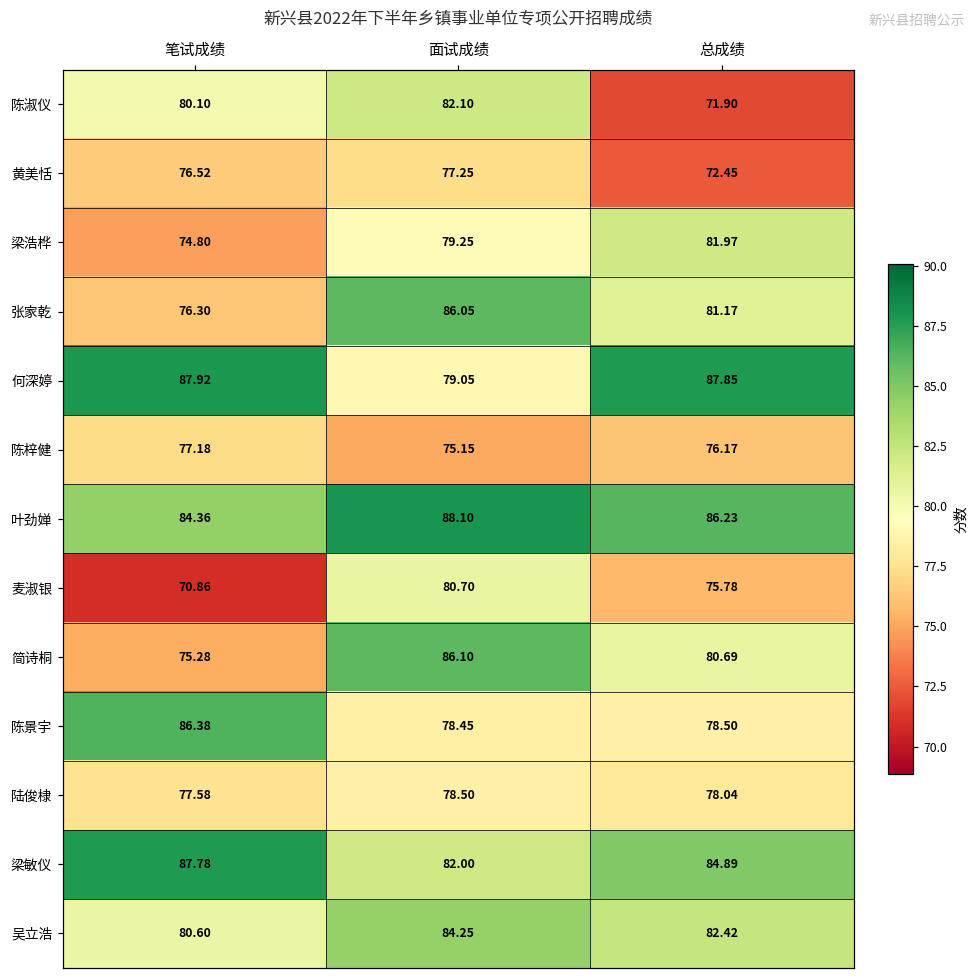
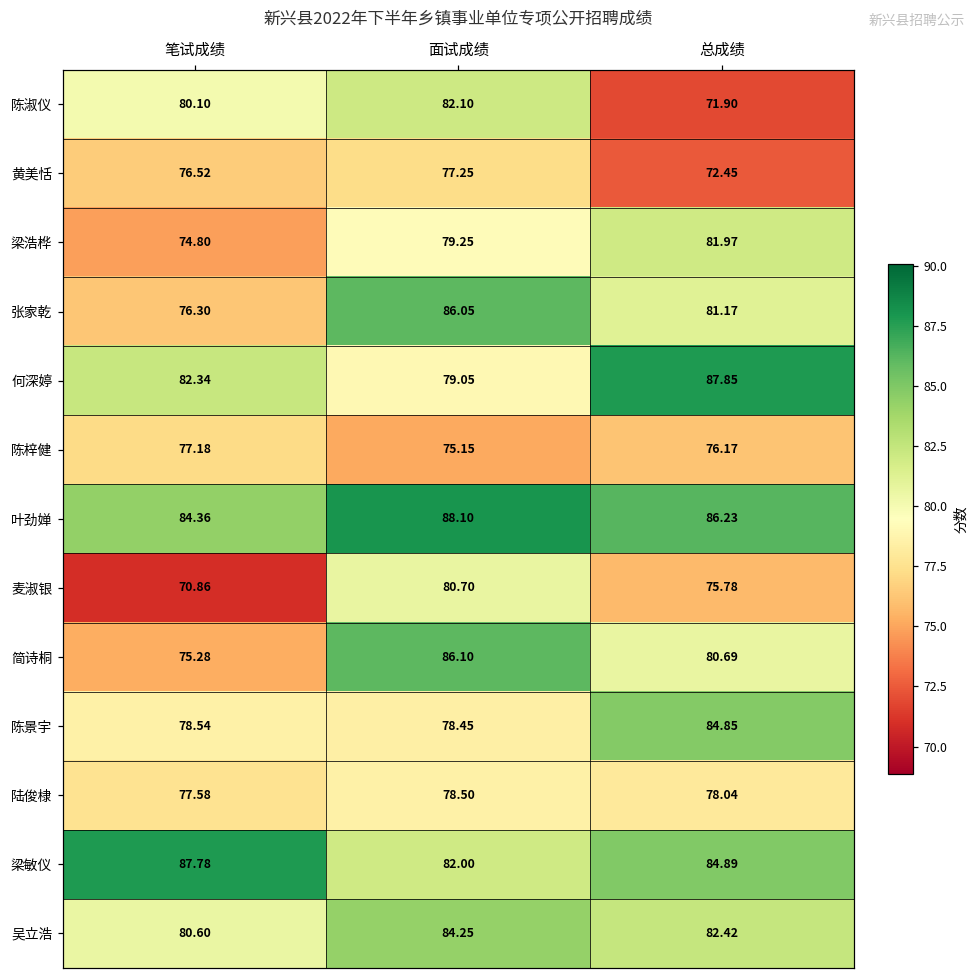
何深婷, 笔试成绩: 87.92 -> 82.34
陈景宇, 笔试成绩: 86.38 -> 78.54
陈景宇, 总成绩: 78.50 -> 84.85
